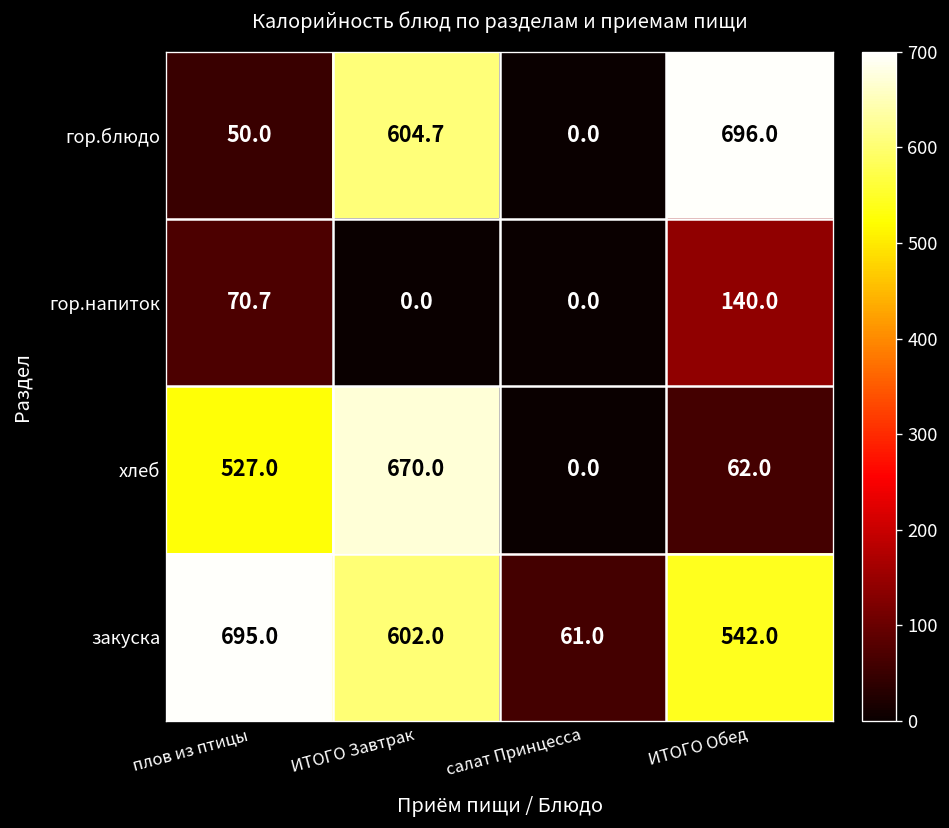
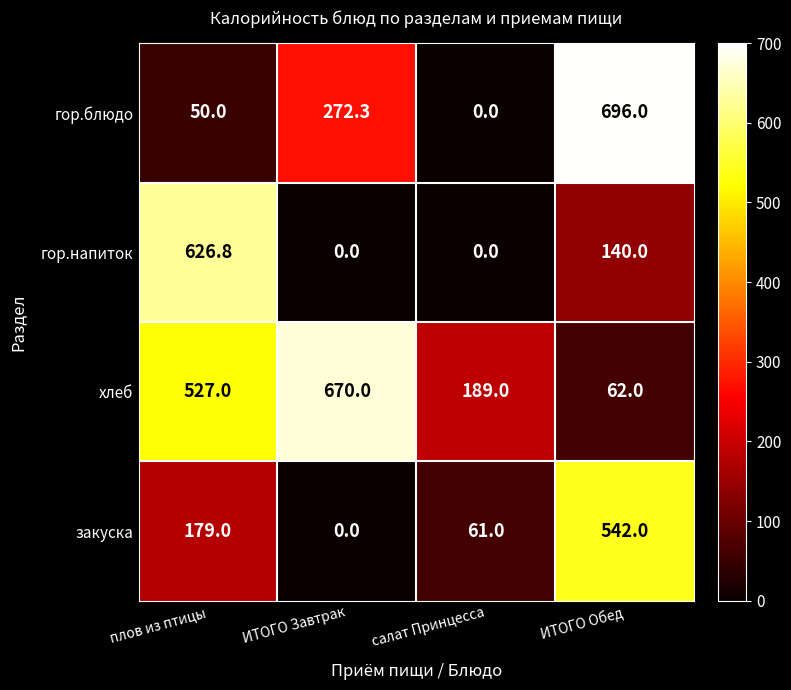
гор.блюдо, ИТОГО Завтрак: 604.7 -> 272.3
гор.напиток, плов из птицы: 70.7 -> 626.8
хлеб, салат Принцесса: 0.0 -> 189.0
закуска, плов из птицы: 695.0 -> 179.0
закуска, ИТОГО Завтрак: 602.0 -> 0.0
